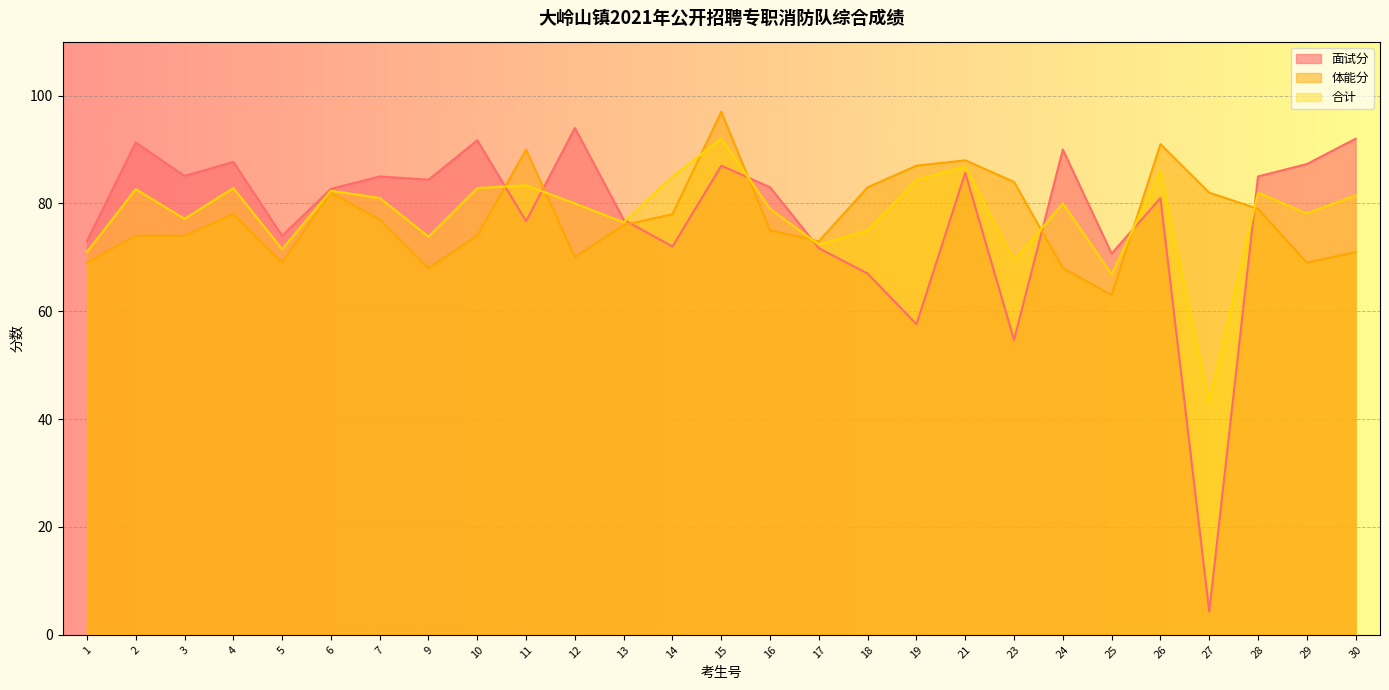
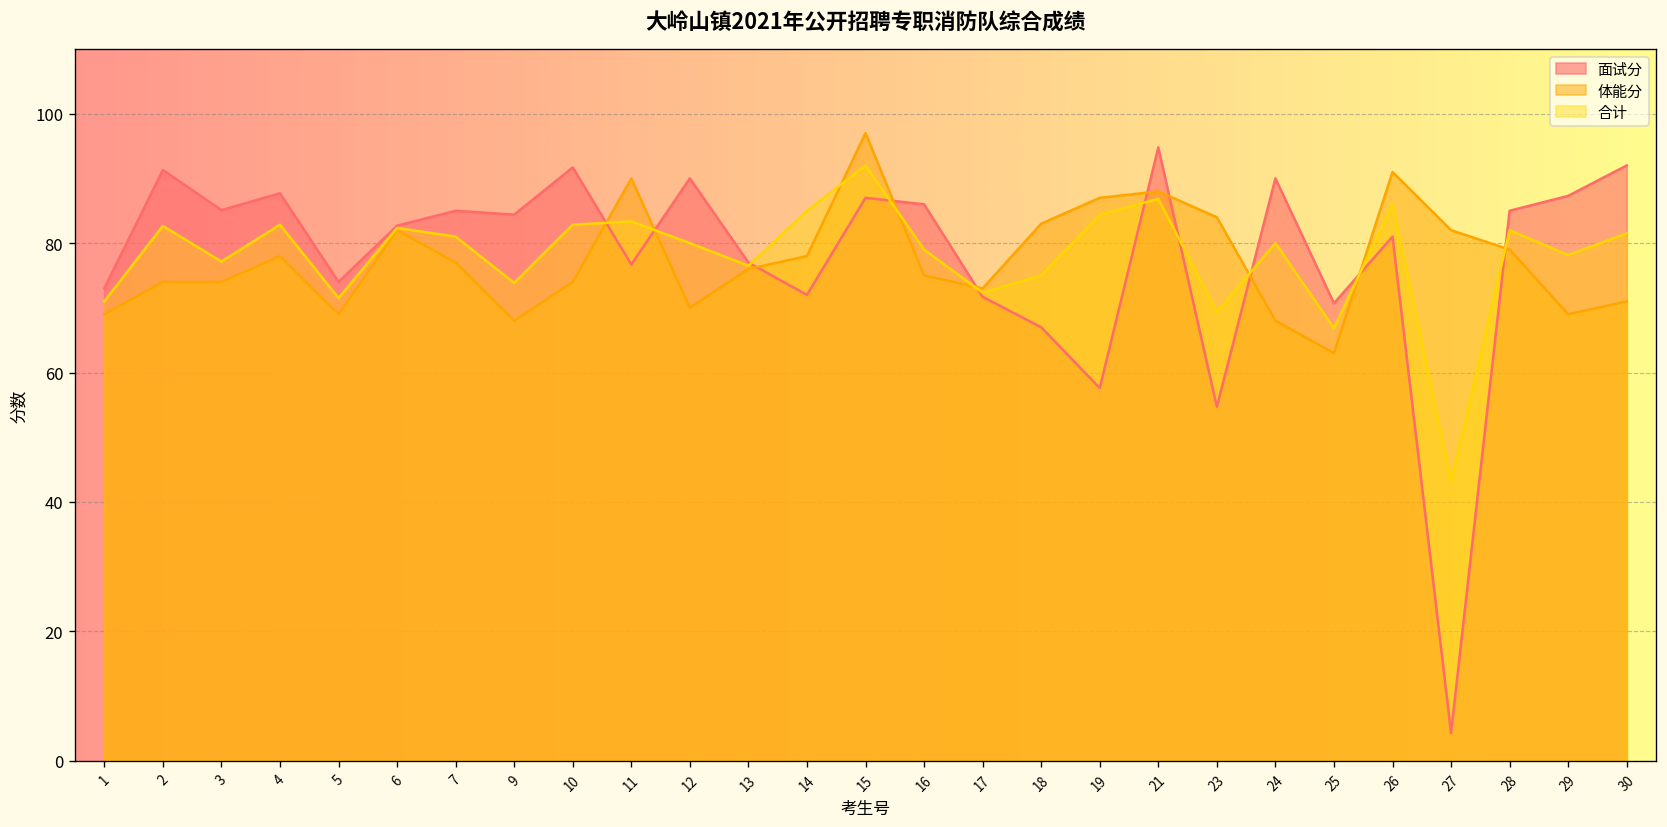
面试分, 12: 94 -> 90
面试分, 16: 83 -> 86
面试分, 21: 86 -> 95
